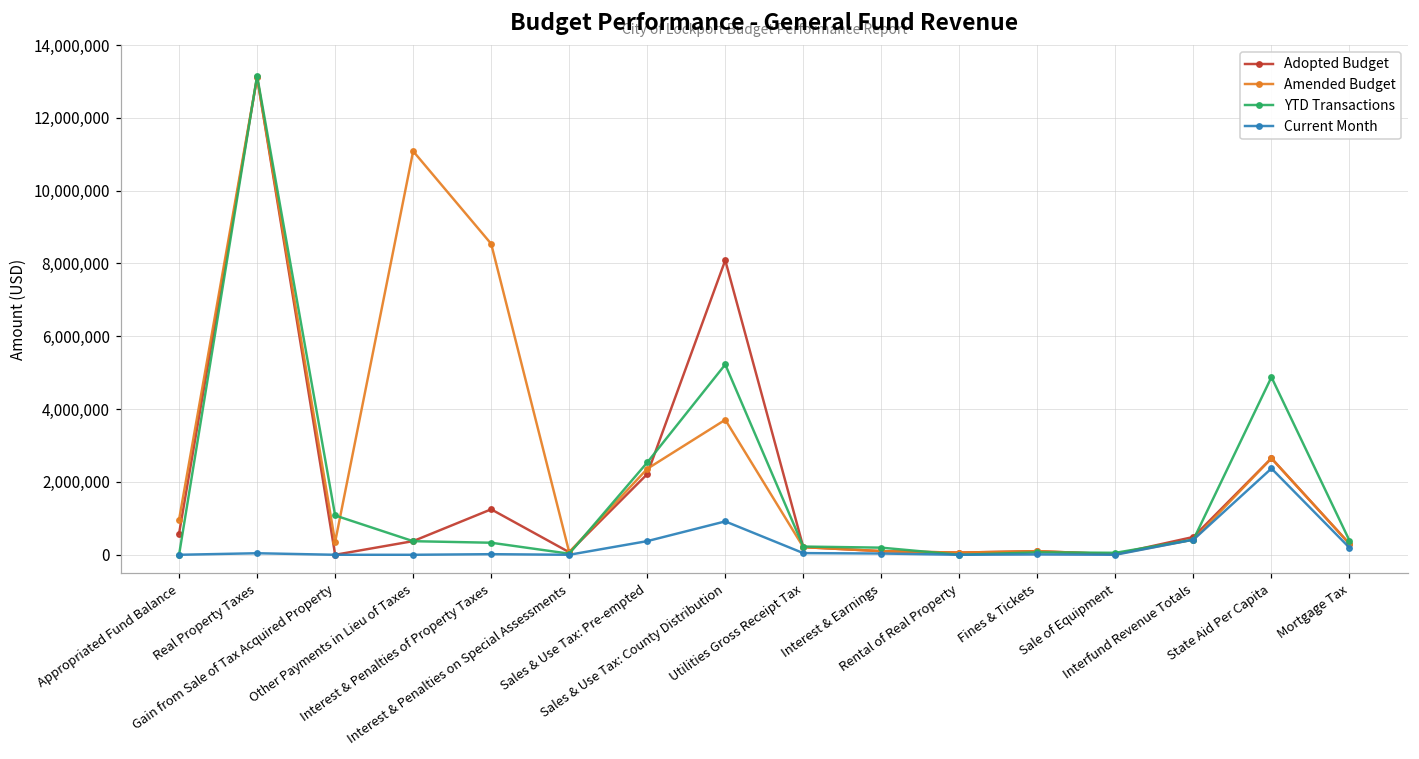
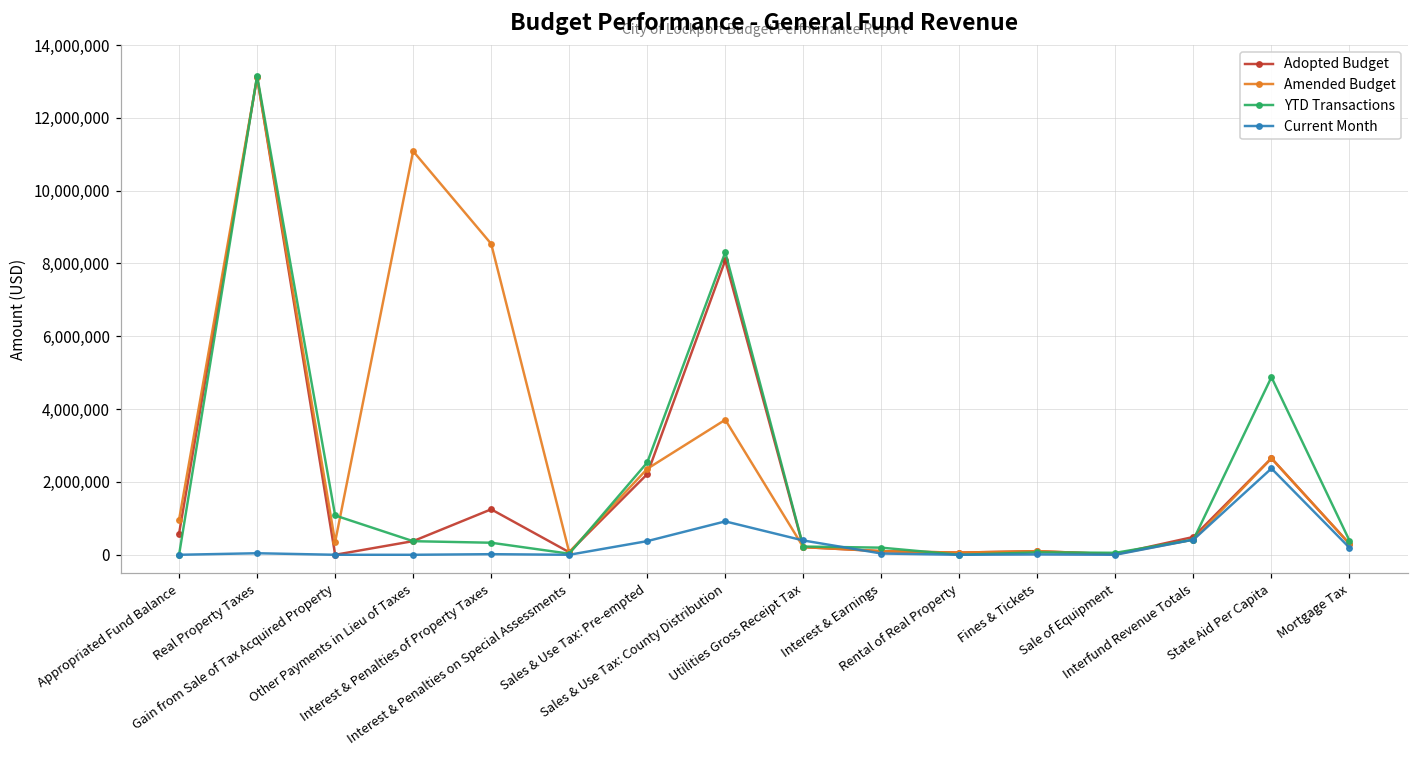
YTD Transactions, Sales & Use Tax: County Distribution: 5,200,000 -> 8,300,000
Current Month, Utilities Gross Receipt Tax: 0 -> 400,000
